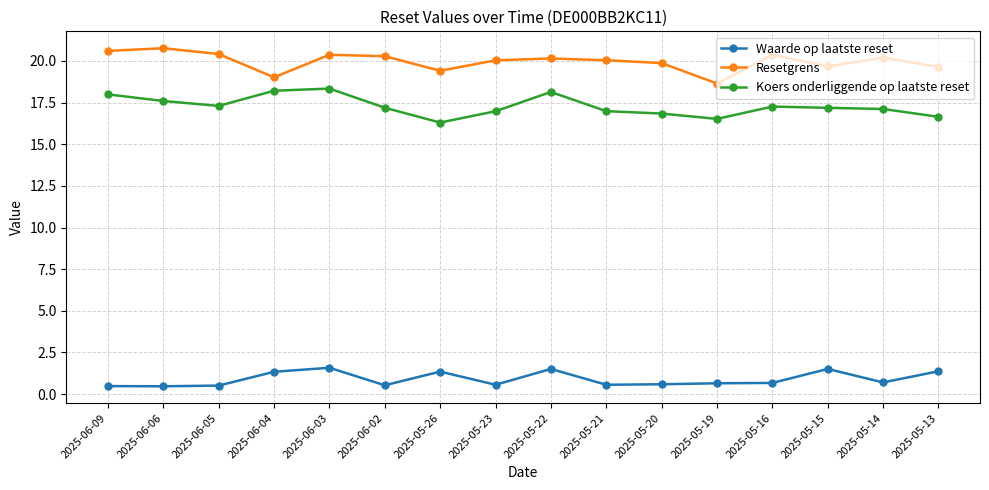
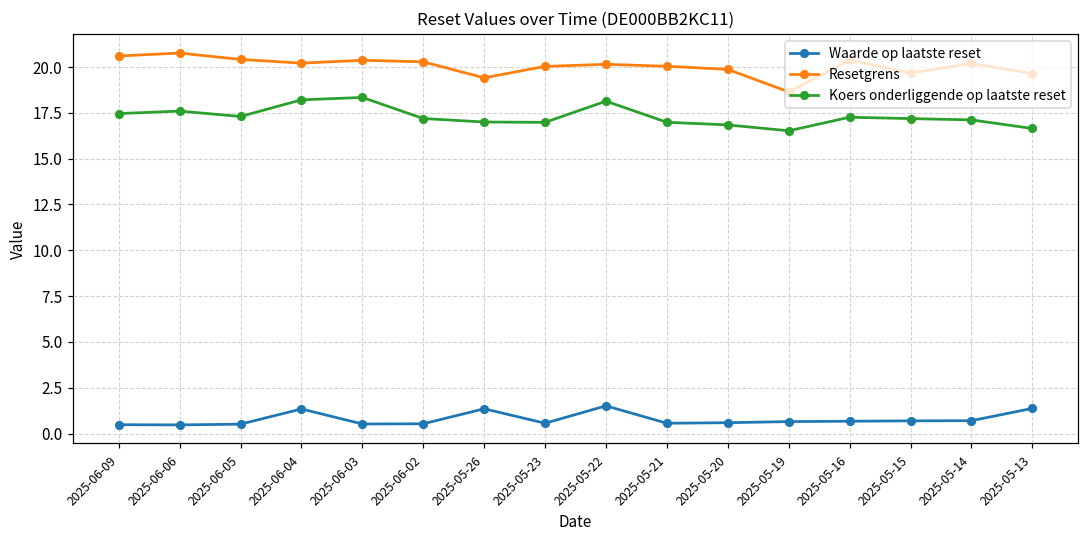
Koers onderliggende op laatste reset, 2025-06-09: 18.0 -> 17.5
Resetgrens, 2025-06-04: 19.0 -> 20.2
Waarde op laatste reset, 2025-06-03: 1.6 -> 0.5
Koers onderliggende op laatste reset, 2025-05-26: 16.3 -> 17.0
Waarde op laatste reset, 2025-05-15: 1.5 -> 0.7
